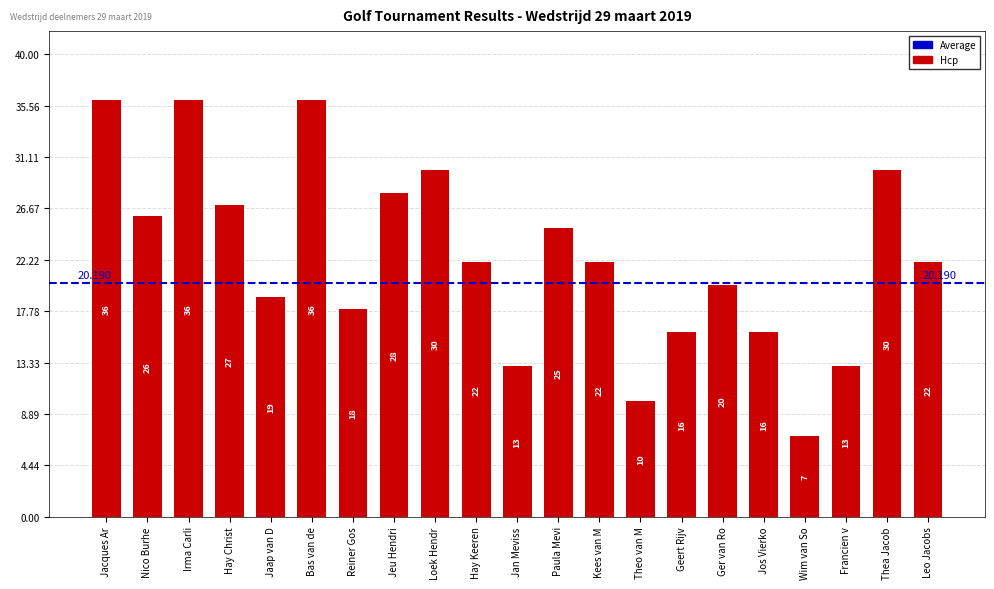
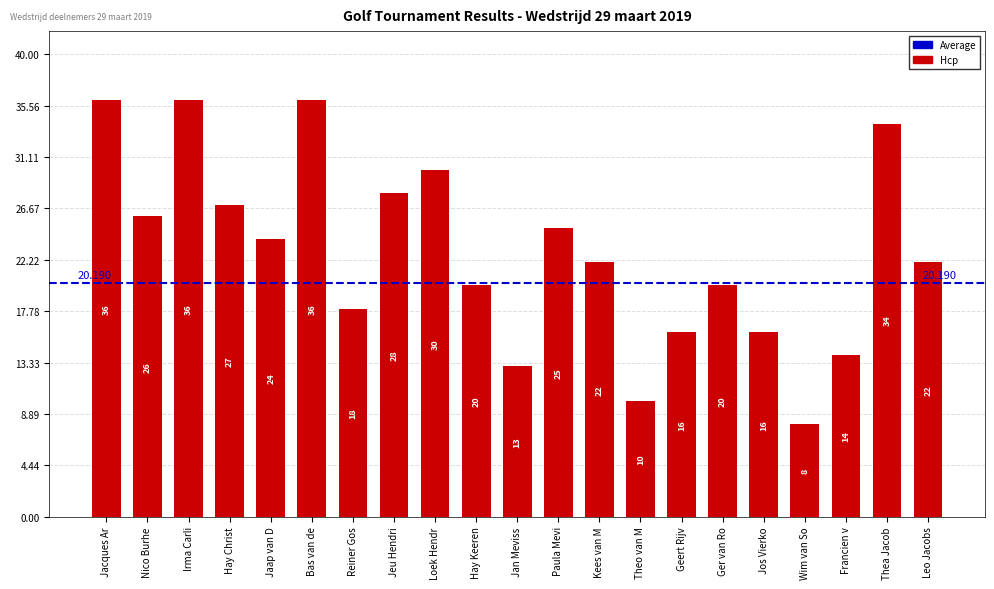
Jaap van D: 19 -> 24
Hay Keeren: 22 -> 20
Wim van So: 7 -> 8
Francien v: 13 -> 14
Thea Jacob: 30 -> 34
